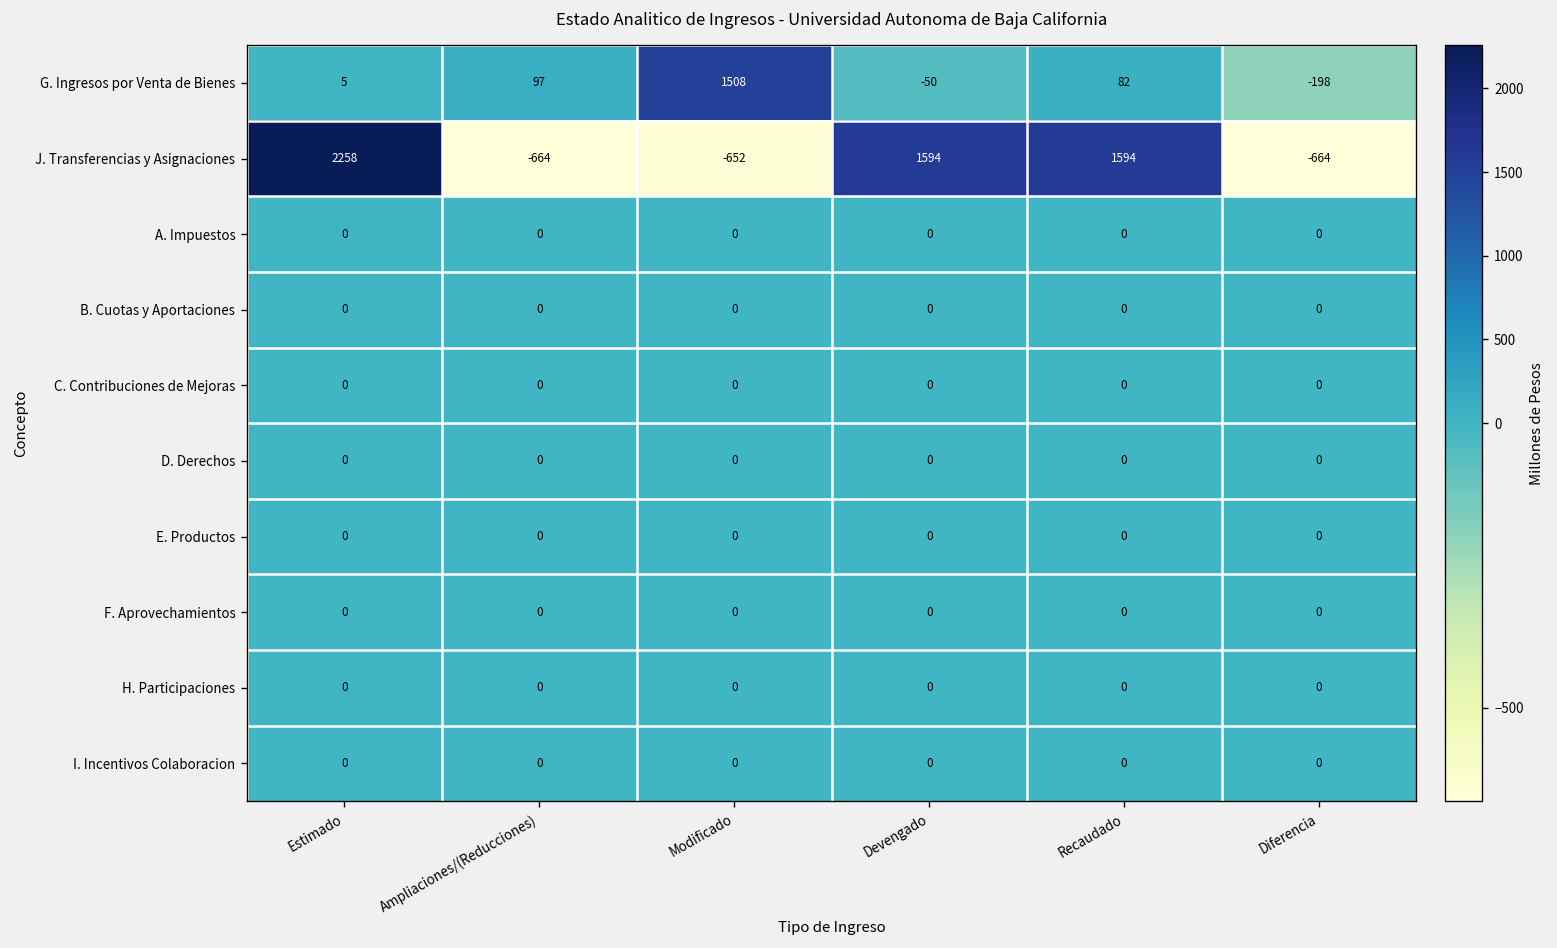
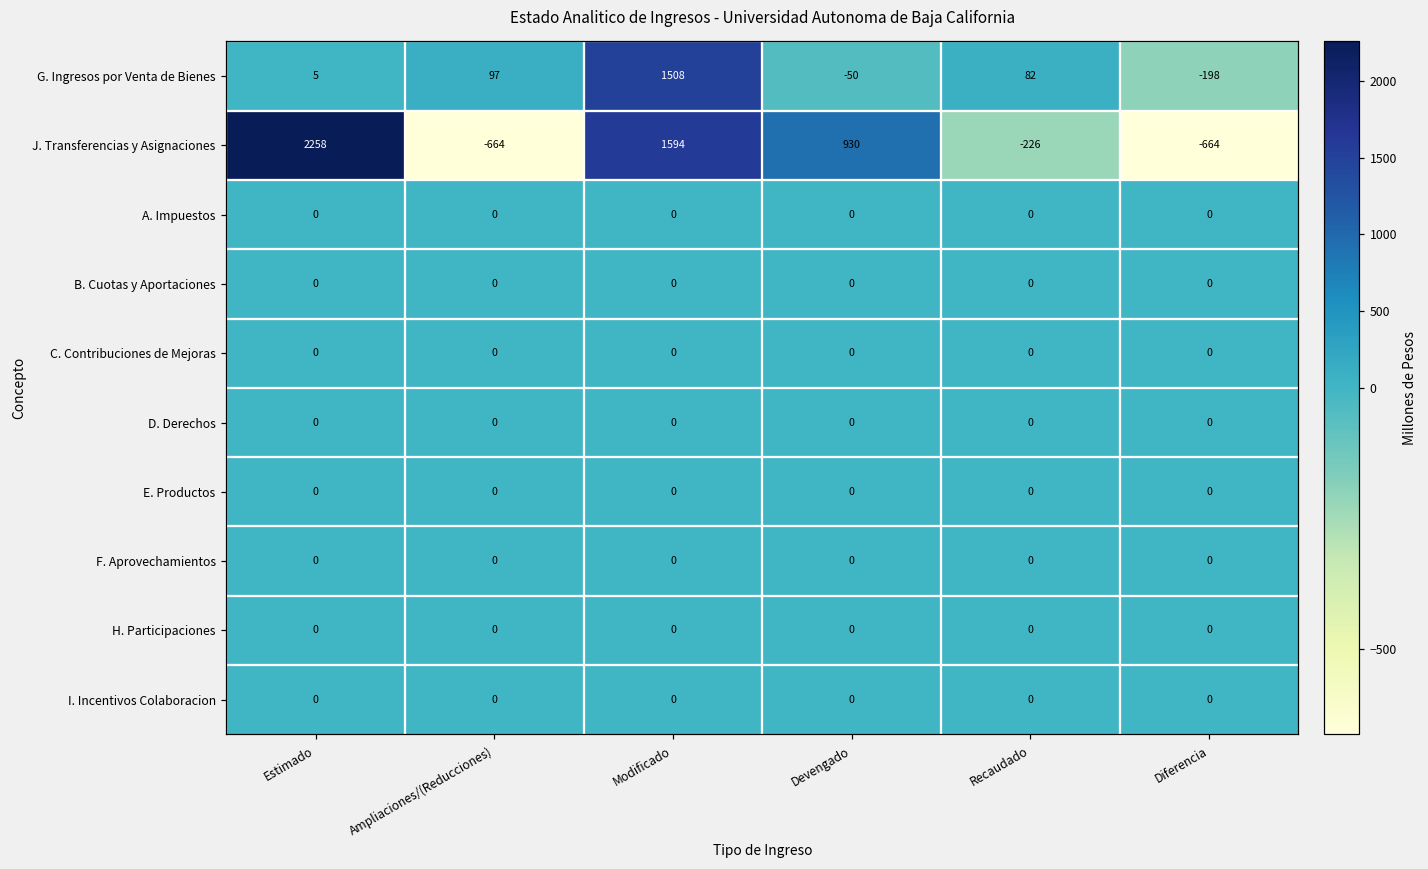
J. Transferencias y Asignaciones, Modificado: -652 -> 1594
J. Transferencias y Asignaciones, Devengado: 1594 -> 930
J. Transferencias y Asignaciones, Recaudado: 1594 -> -226
